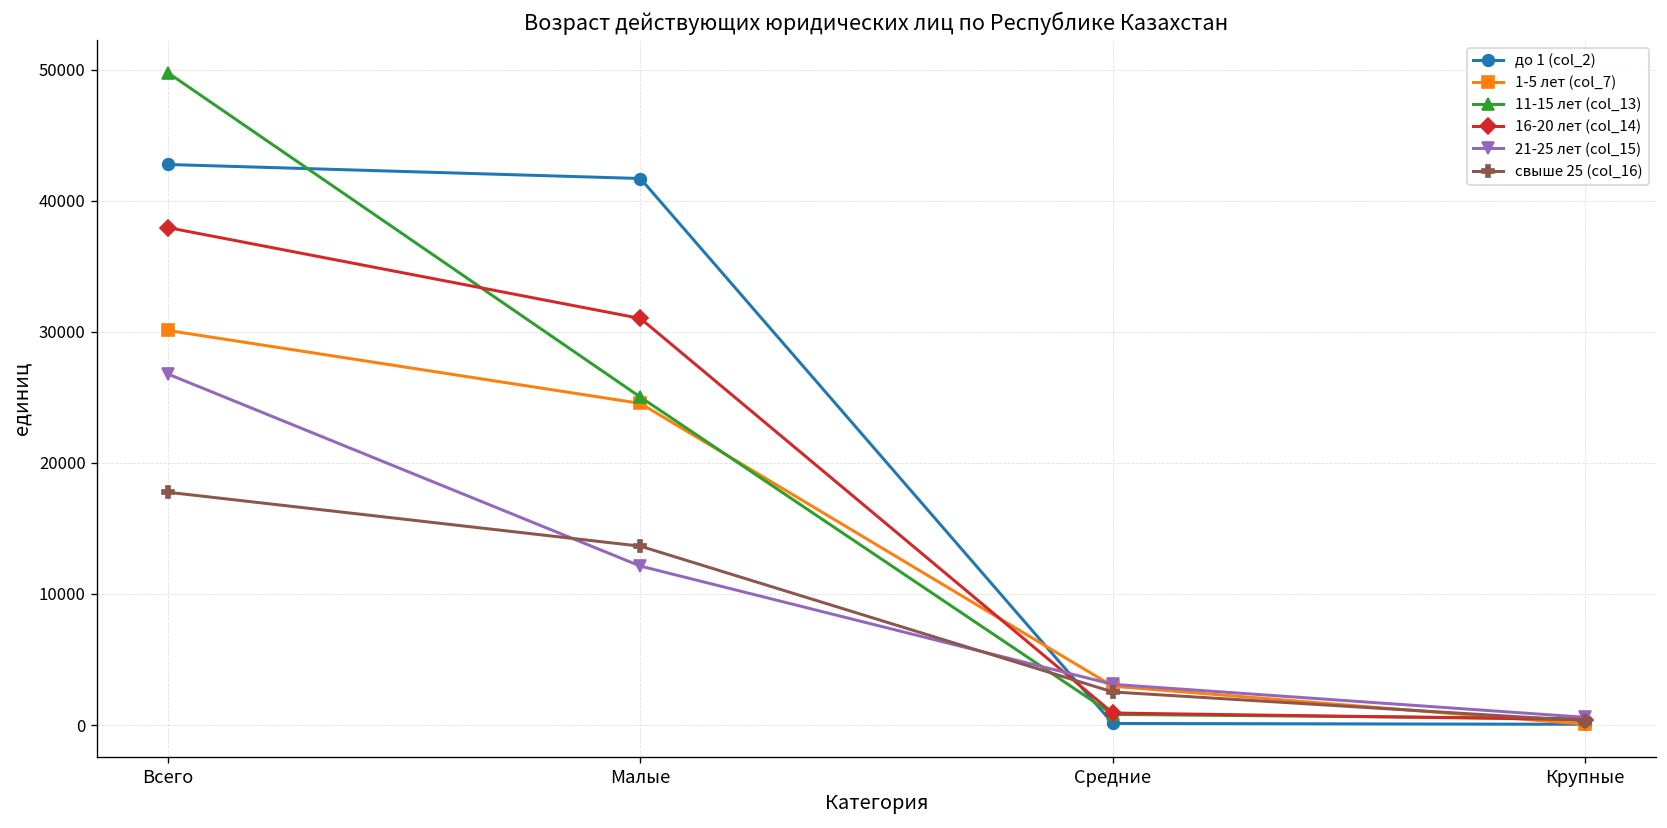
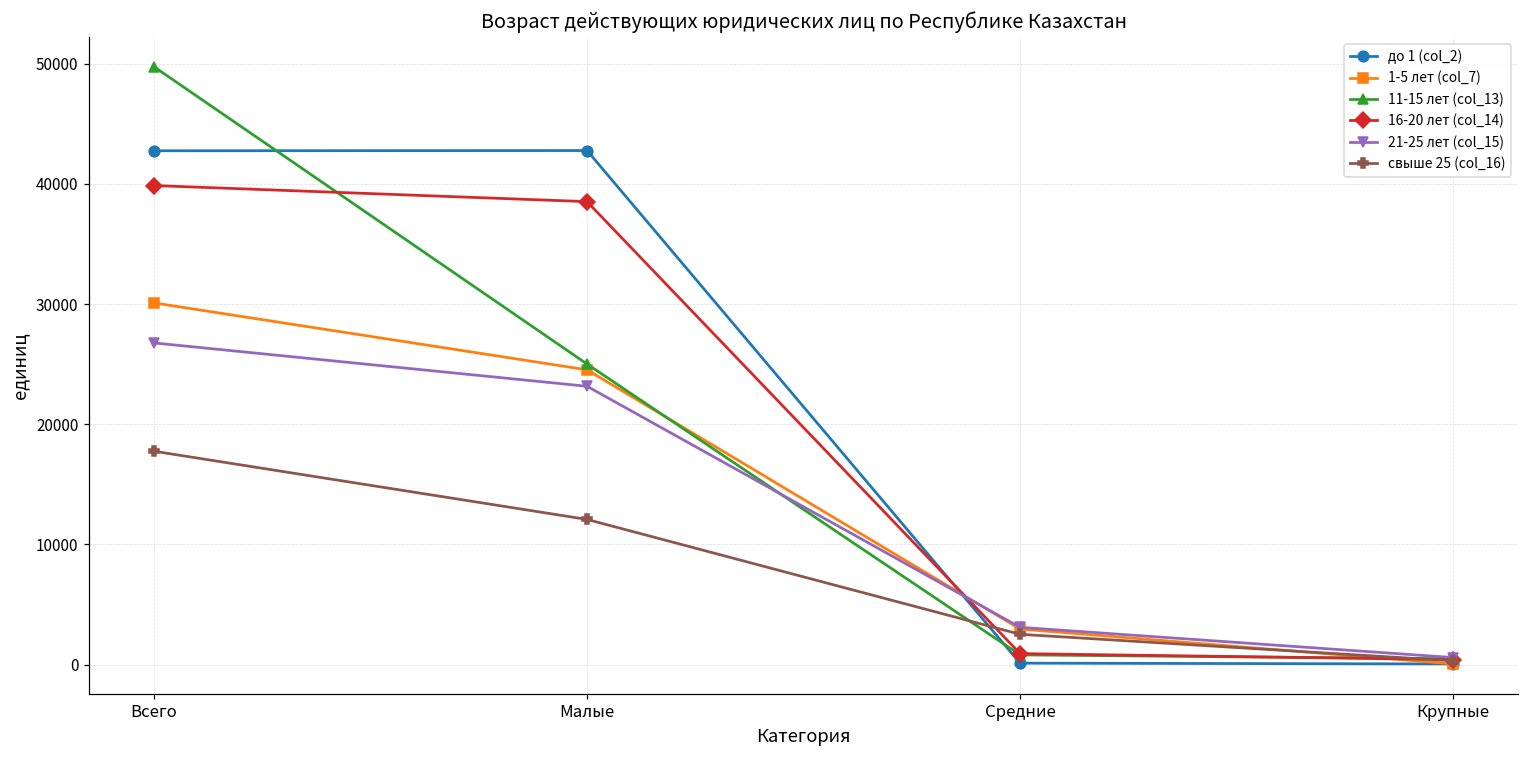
16-20 лет (col_14), Всего: 37900 -> 39900
до 1 (col_2), Малые: 41700 -> 42800
16-20 лет (col_14), Малые: 31000 -> 38500
21-25 лет (col_15), Малые: 12100 -> 23200
свыше 25 (col_16), Малые: 13600 -> 12100
